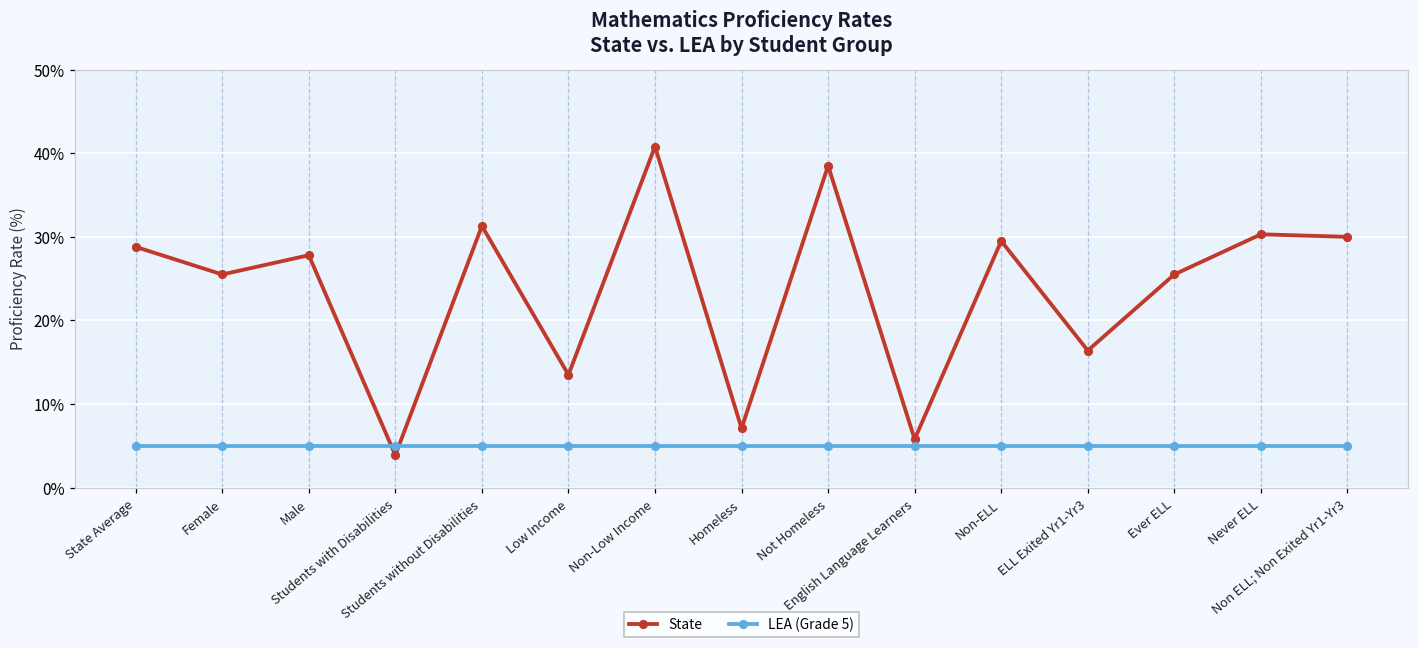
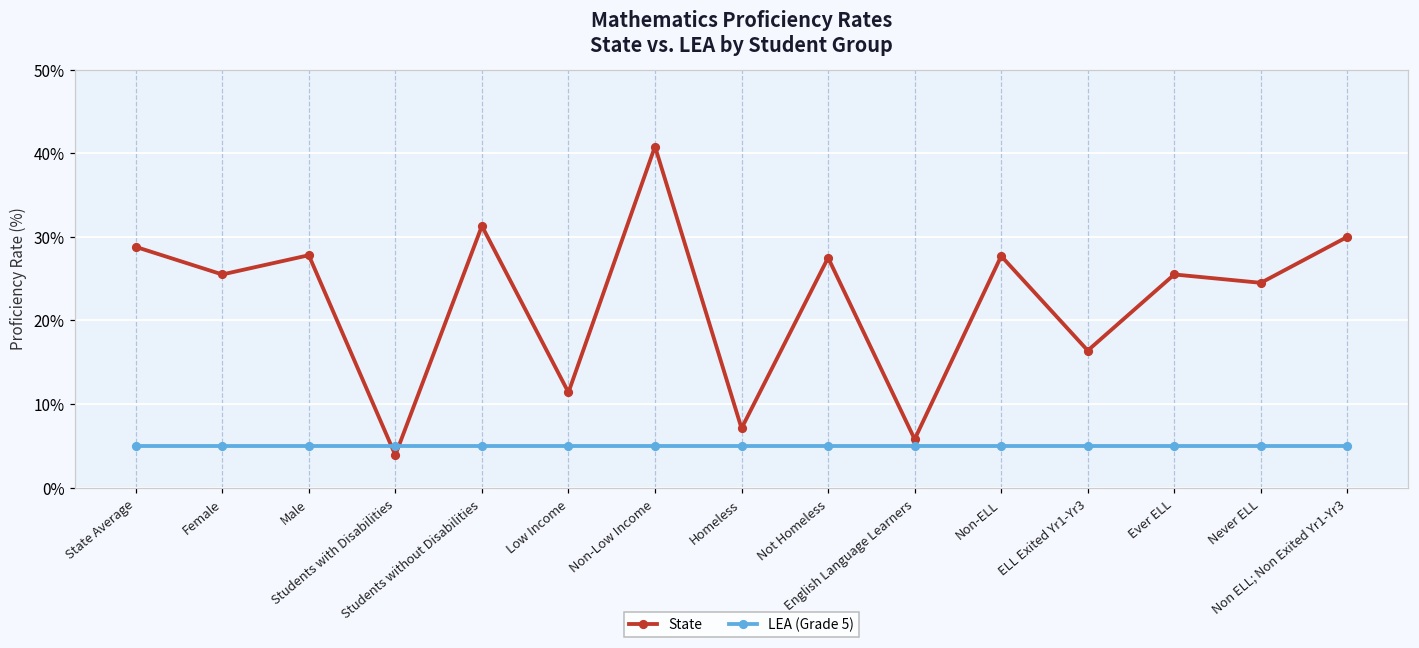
State, Low Income: 14% -> 11%
State, Not Homeless: 39% -> 28%
State, Non-ELL: 30% -> 28%
State, Never ELL: 30% -> 25%
